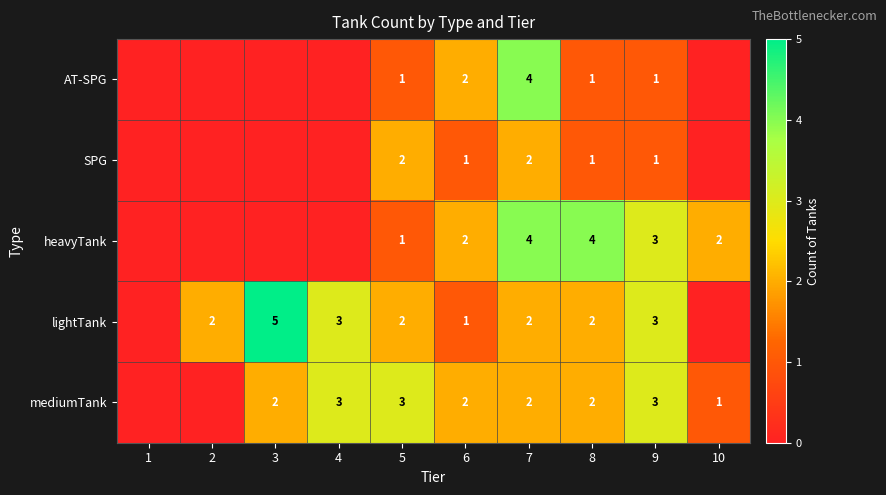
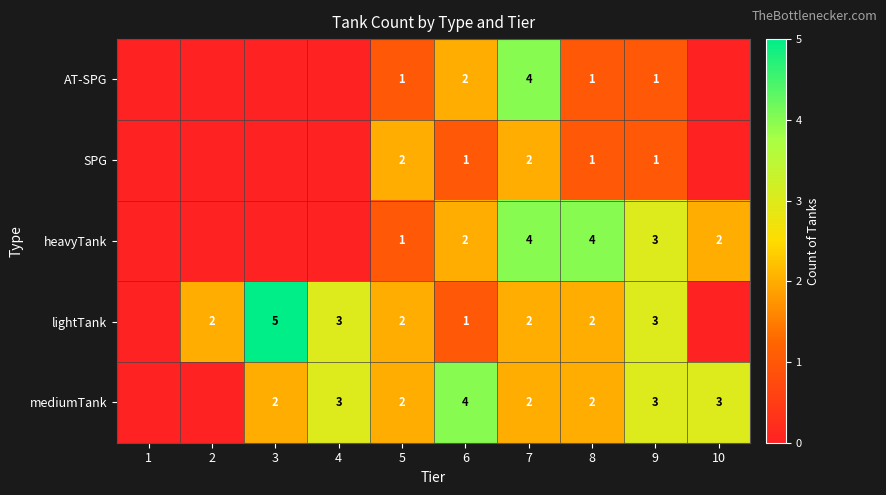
mediumTank, 5: 3 -> 2
mediumTank, 6: 2 -> 4
mediumTank, 10: 1 -> 3
